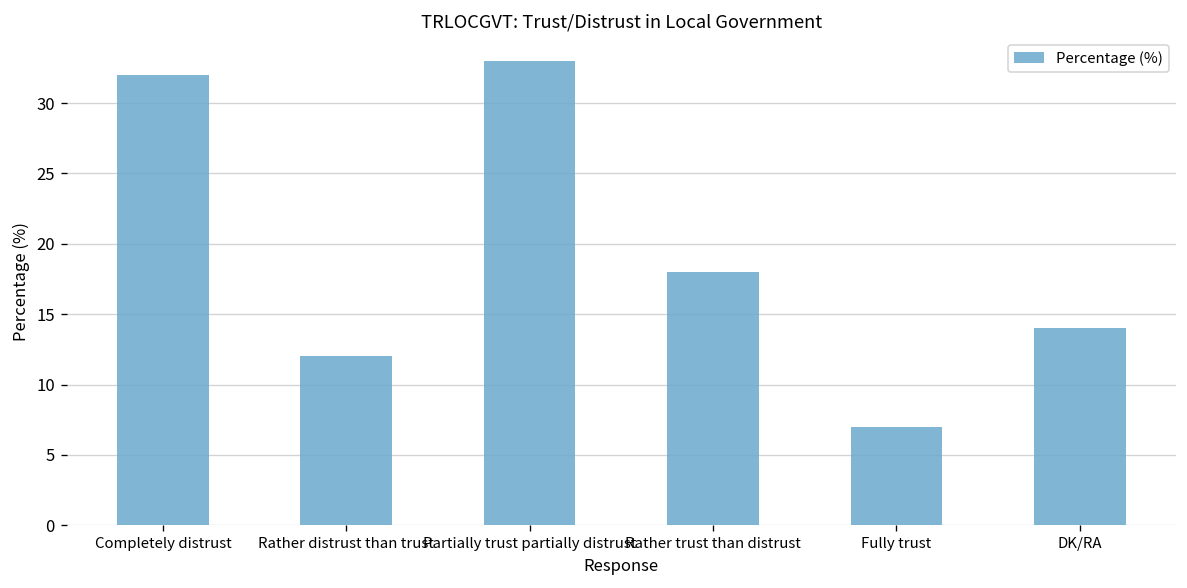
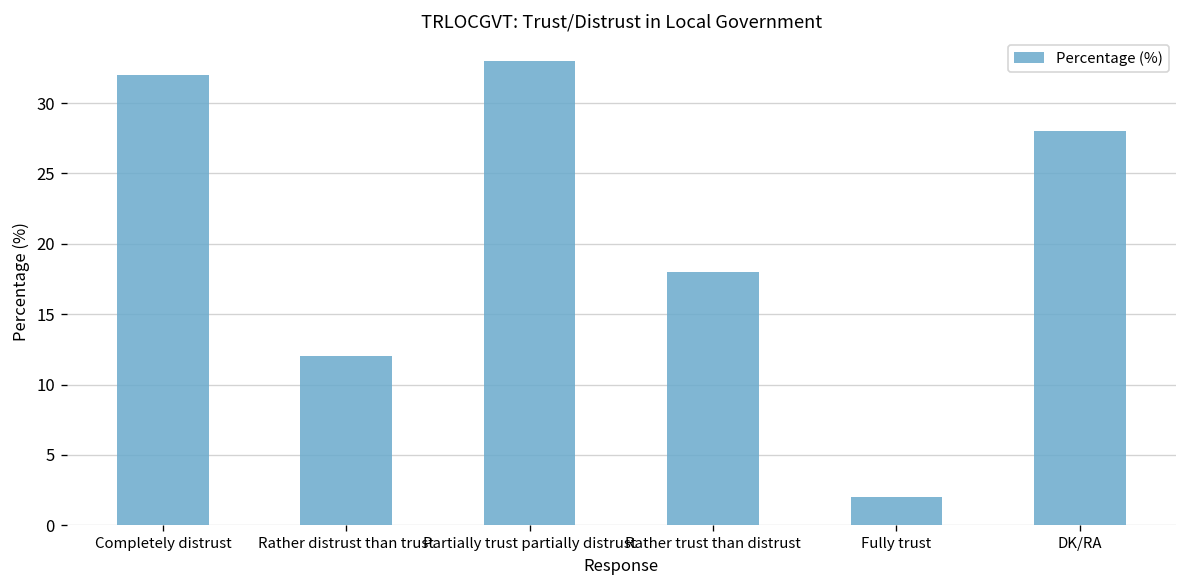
Fully trust: 7 -> 2
DK/RA: 14 -> 28
